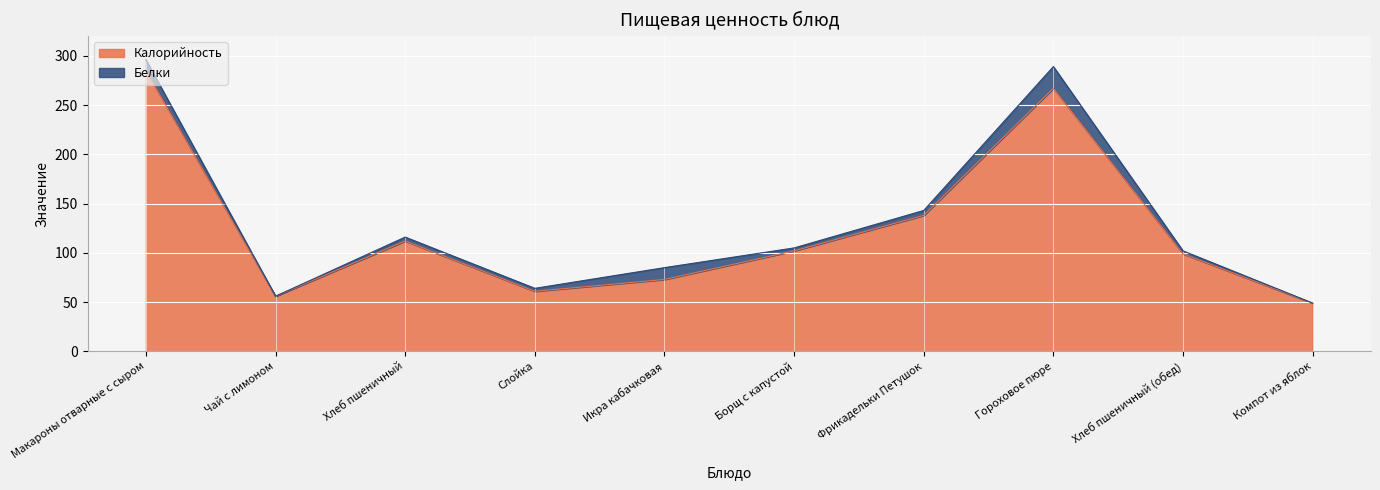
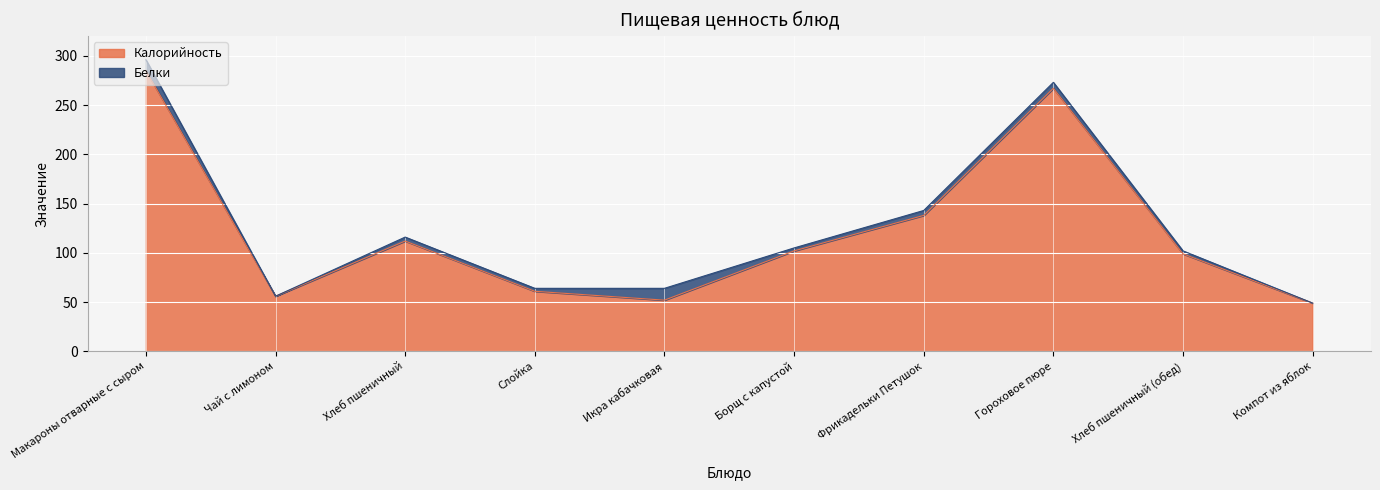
Калорийность, Икра кабачковая: 70 -> 50
Белки, Гороховое пюре: 20 -> 10
